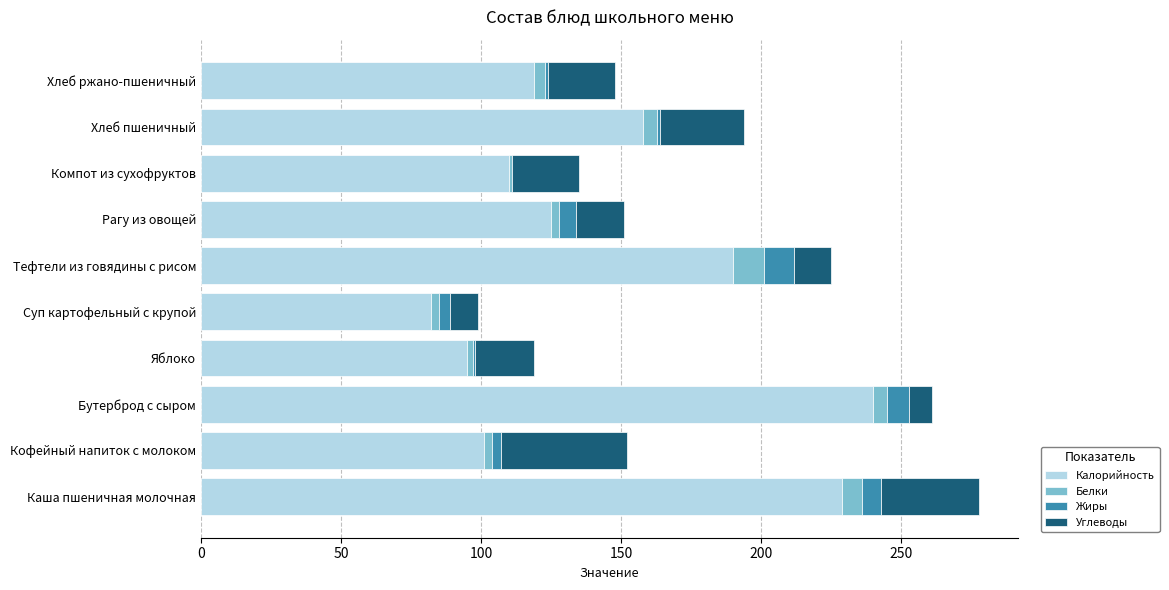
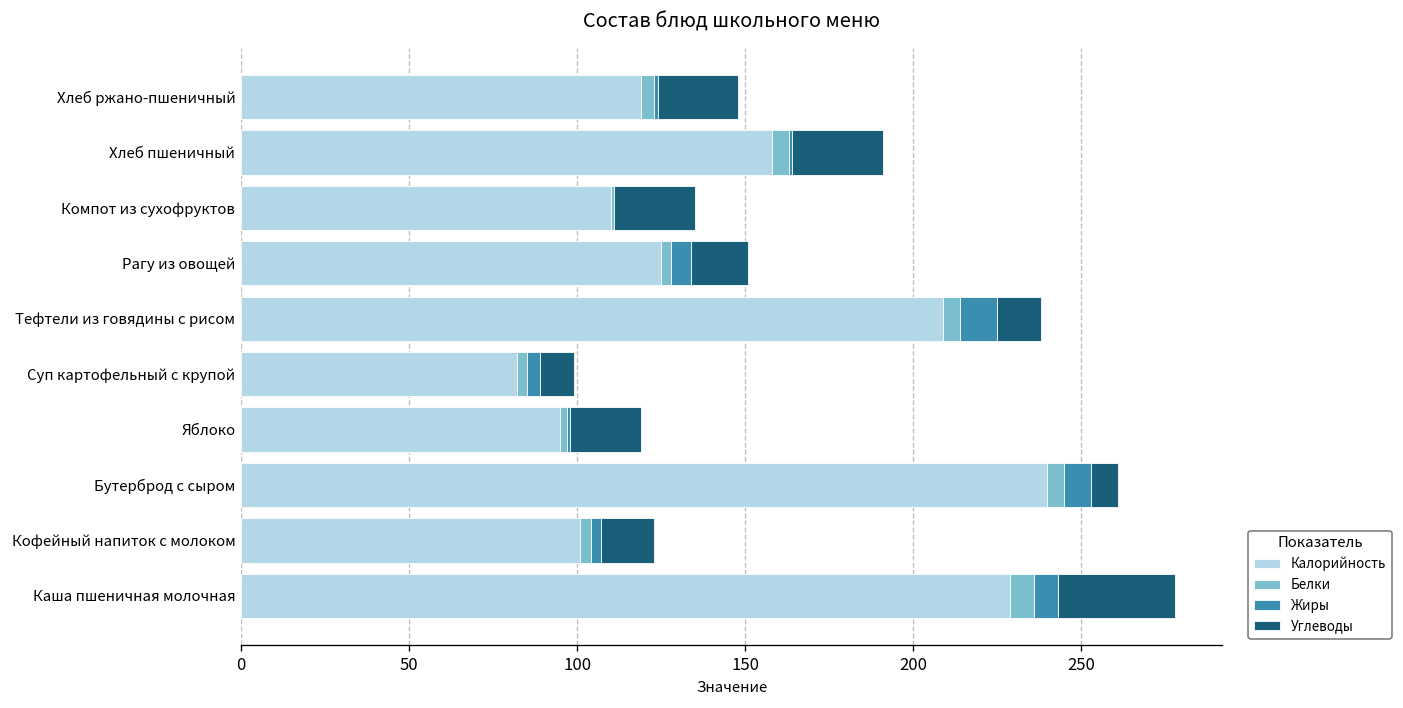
Углеводы, Хлеб пшеничный: 30 -> 27
Калорийность, Тефтели из говядины с рисом: 190 -> 209
Белки, Тефтели из говядины с рисом: 11 -> 5
Углеводы, Кофейный напиток с молоком: 45 -> 16
